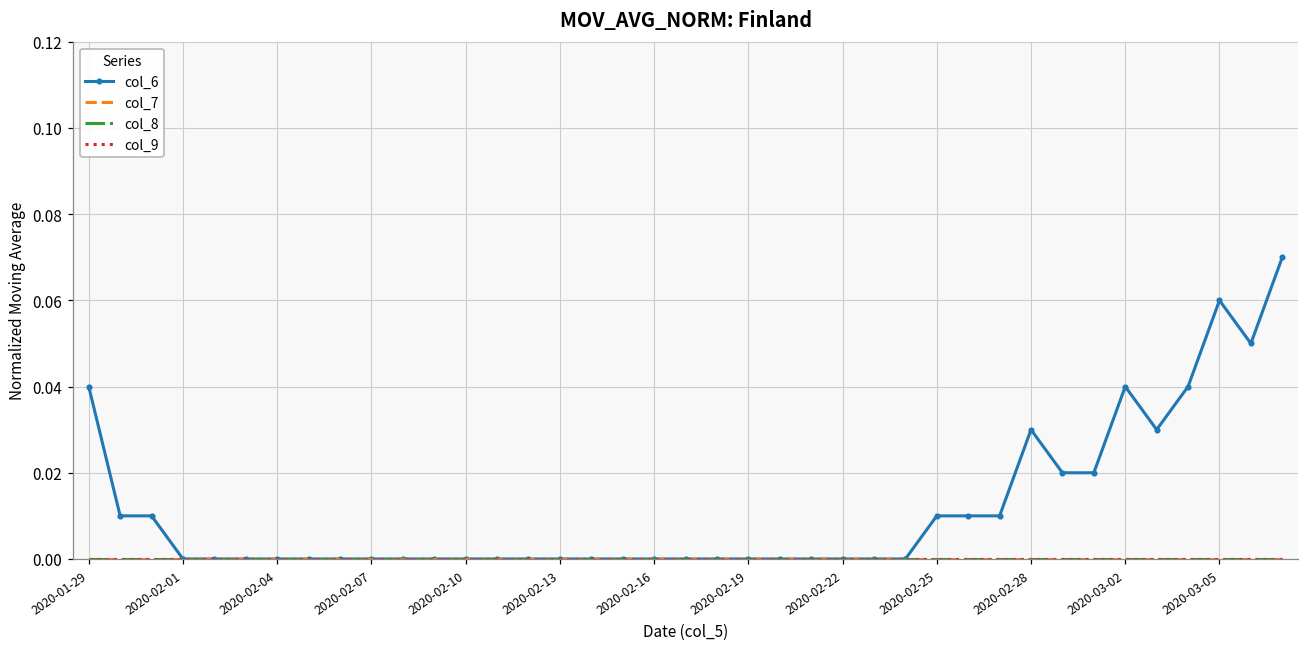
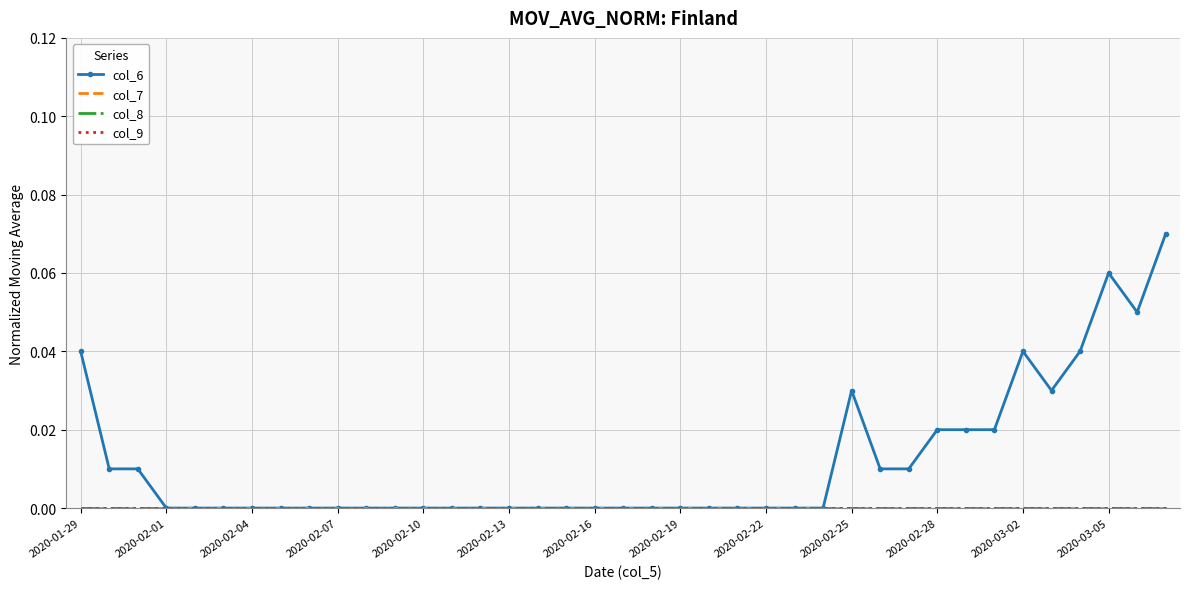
col_6, 2020-02-25: 0.01 -> 0.03
col_6, 2020-02-28: 0.03 -> 0.02
